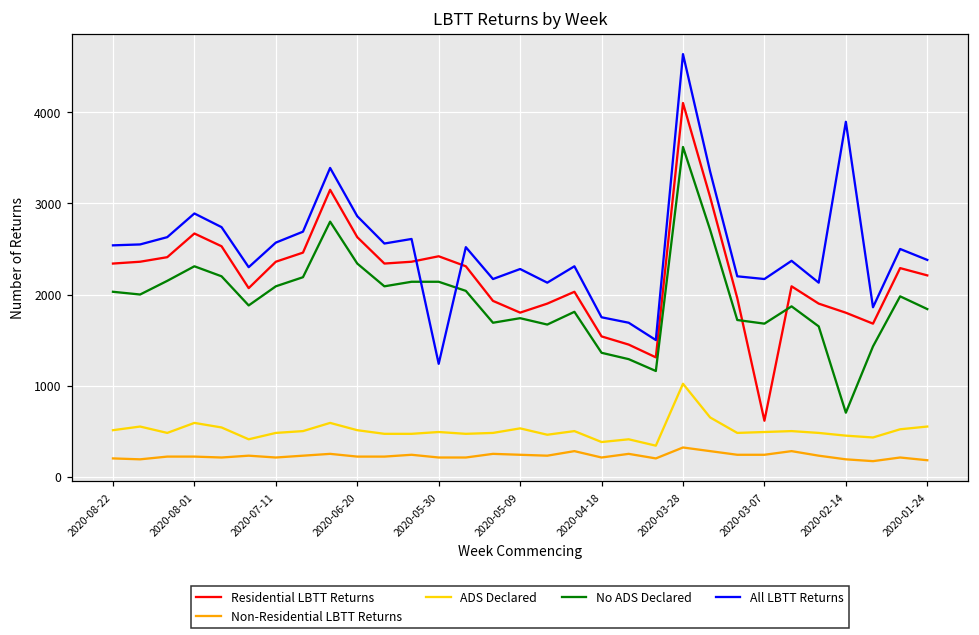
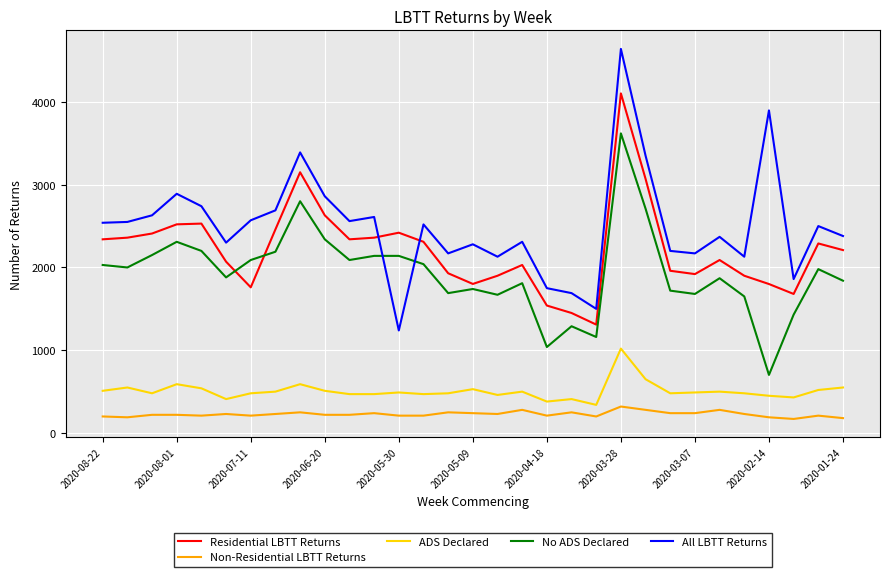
Residential LBTT Returns, 2020-08-01: 2700 -> 2500
Residential LBTT Returns, 2020-07-11: 2400 -> 1800
No ADS Declared, 2020-04-18: 1400 -> 1000
Residential LBTT Returns, 2020-03-07: 600 -> 1900
